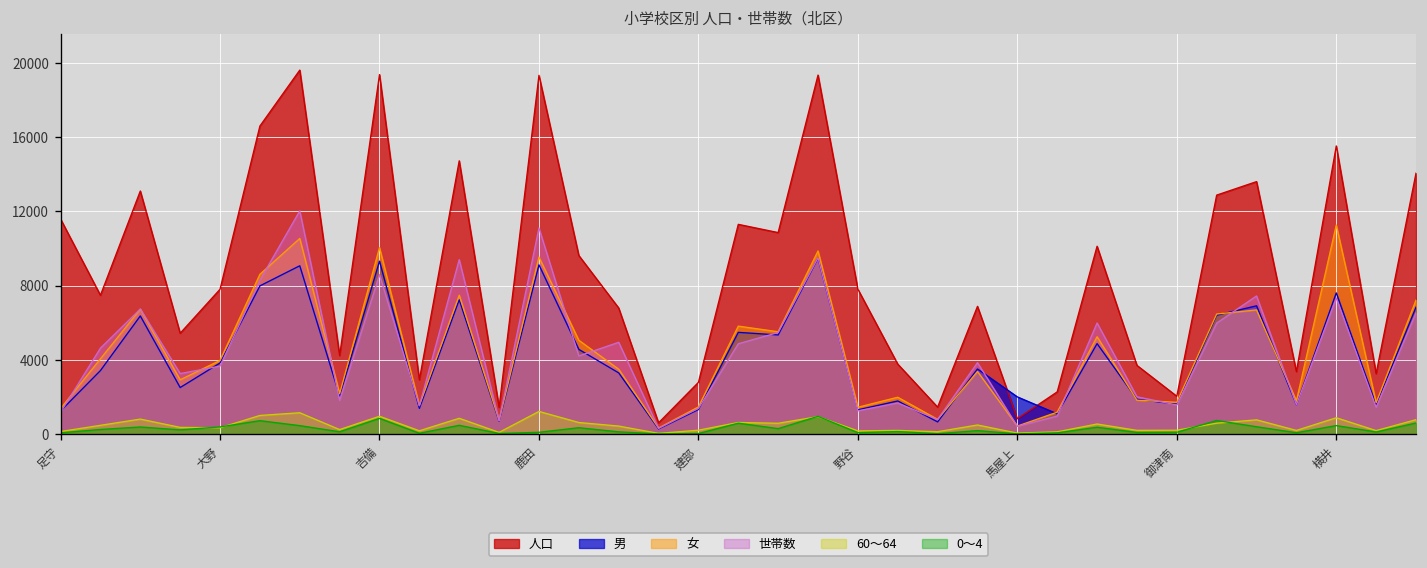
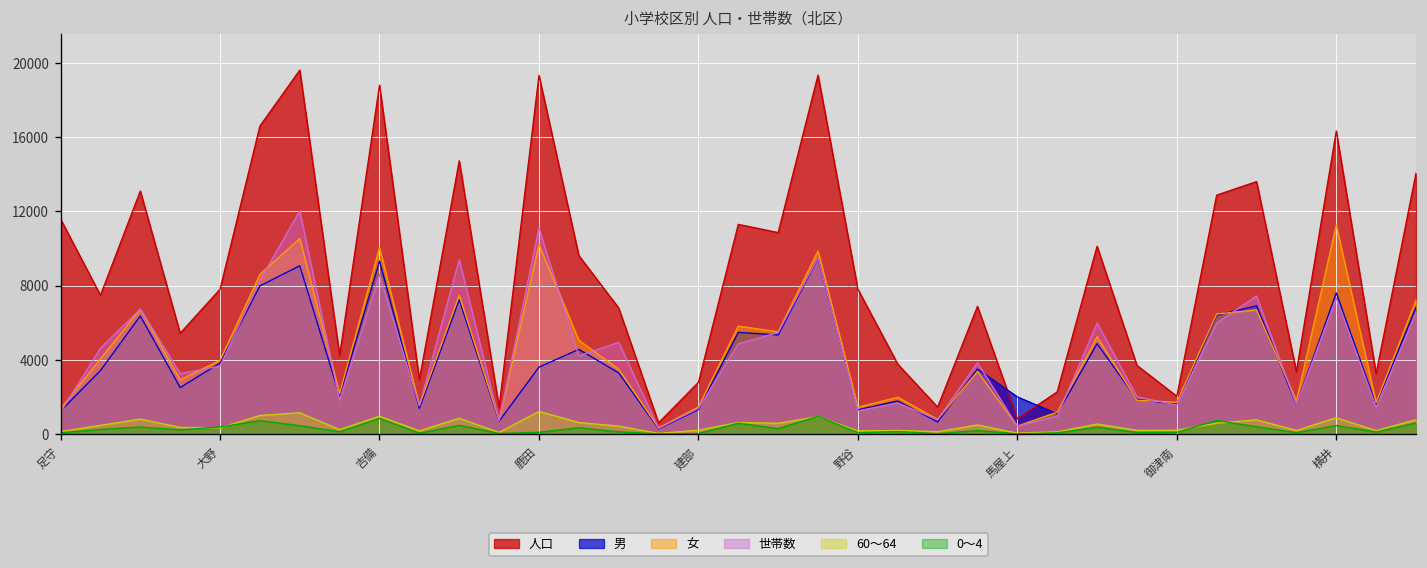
人口, 吉備: 19400 -> 18800
男, 鹿田: 9100 -> 3600
女, 鹿田: 9500 -> 10200
人口, 横井: 15500 -> 16300
